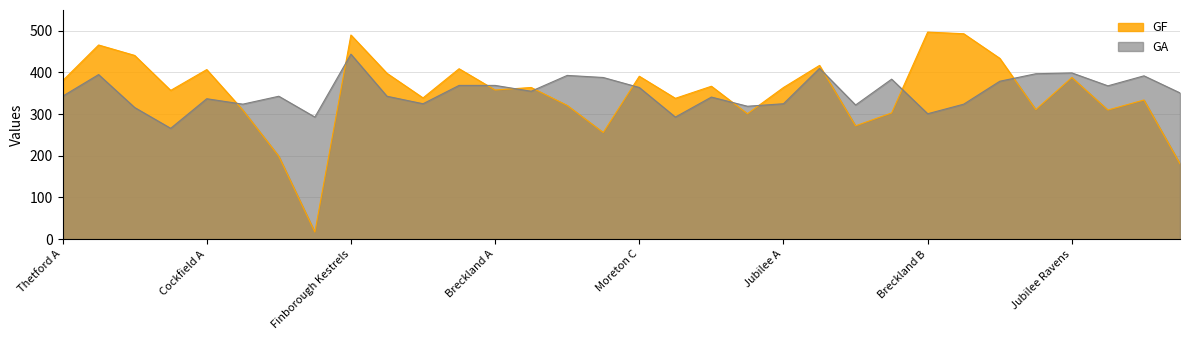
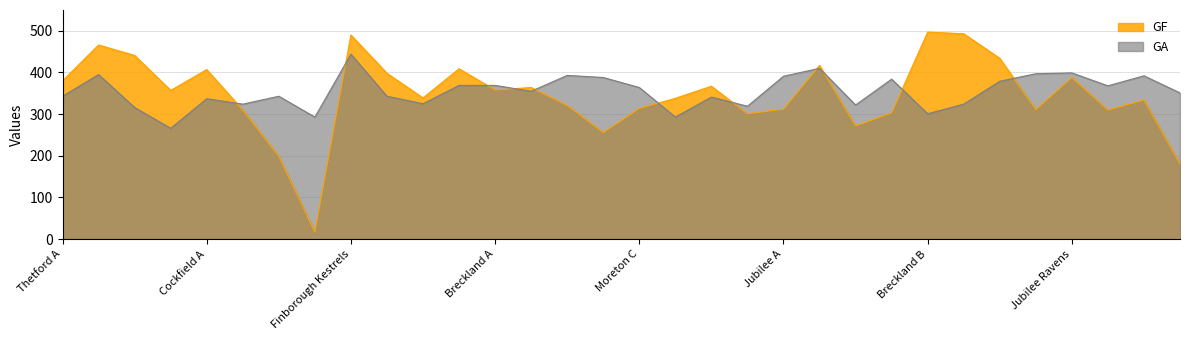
GF, Moreton C: 390 -> 310
GF, Jubilee A: 360 -> 310
GA, Jubilee A: 330 -> 390
